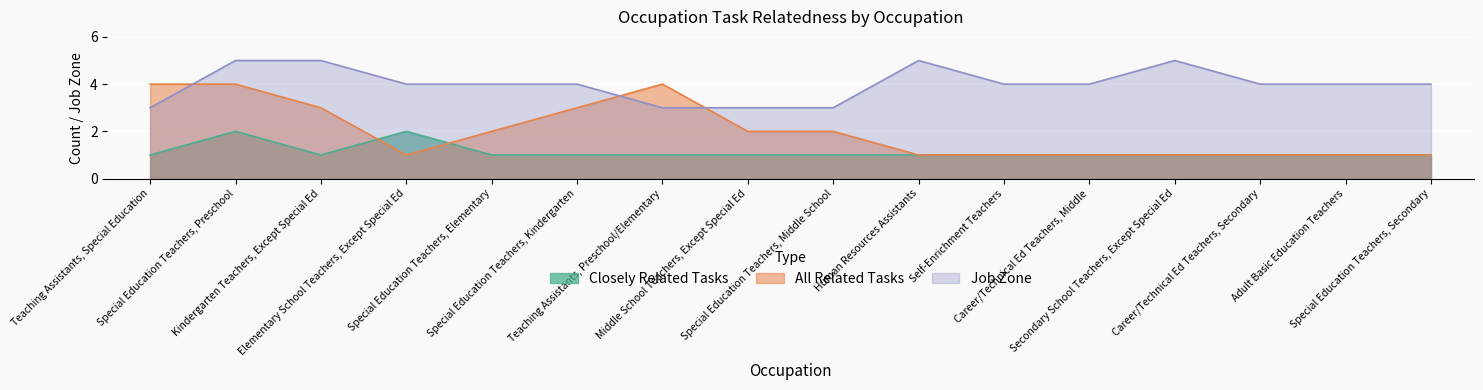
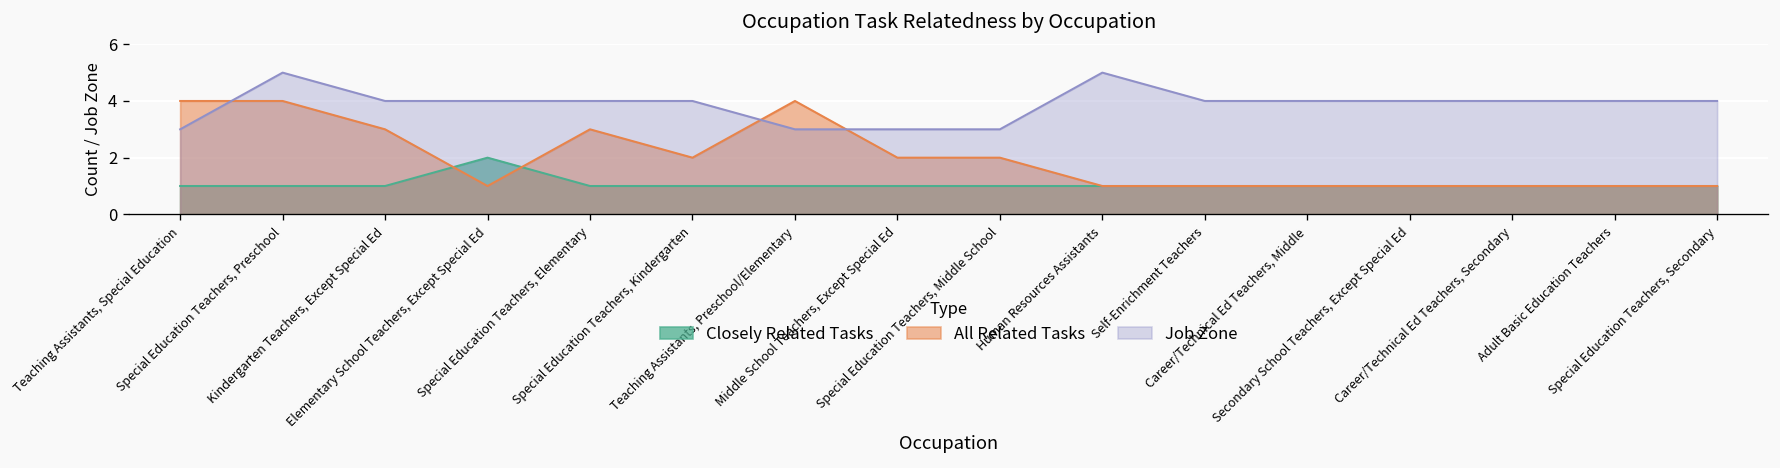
Closely Related Tasks, Special Education Teachers, Preschool: 2 -> 1
Job Zone, Kindergarten Teachers, Except Special Ed: 5 -> 4
All Related Tasks, Special Education Teachers, Elementary: 2 -> 3
All Related Tasks, Special Education Teachers, Kindergarten: 3 -> 2
Job Zone, Secondary School Teachers, Except Special Ed: 5 -> 4
